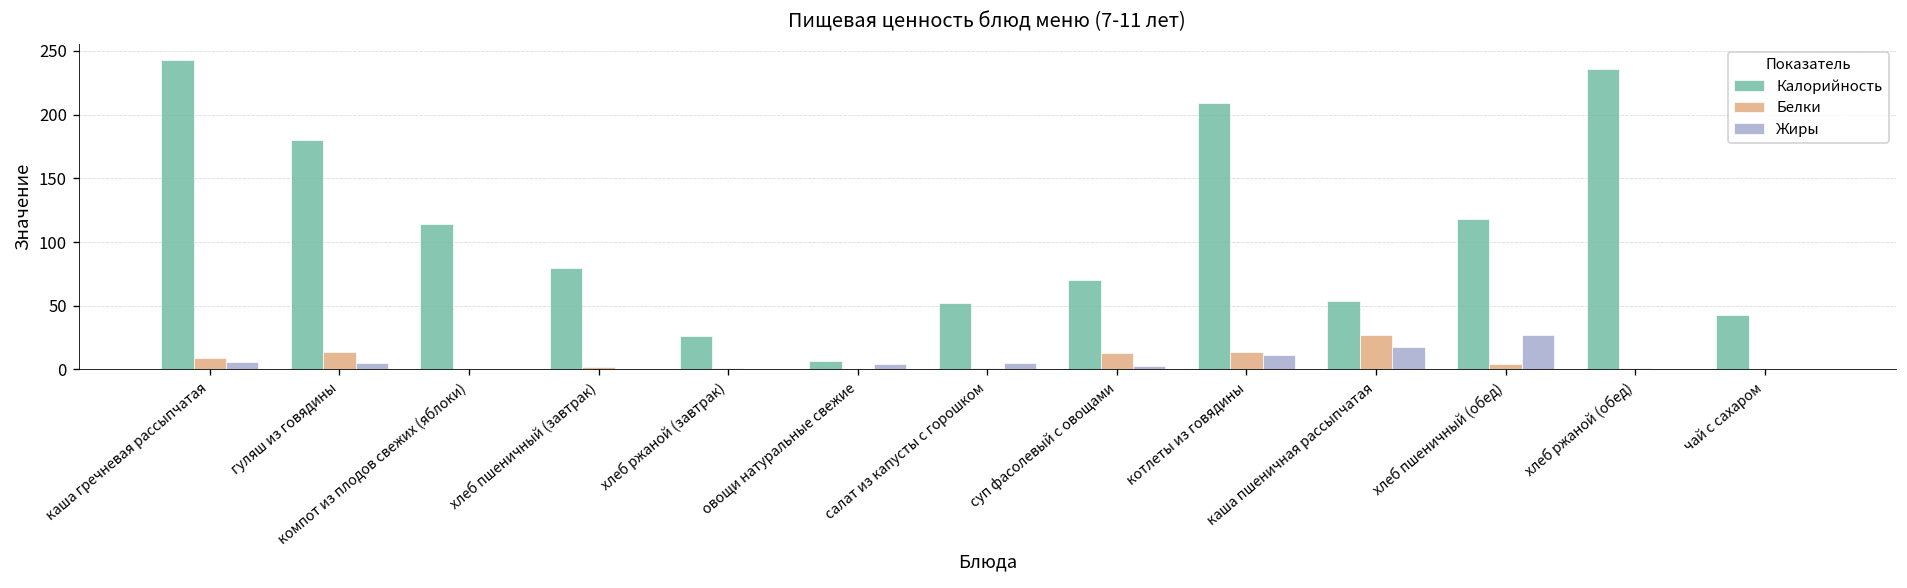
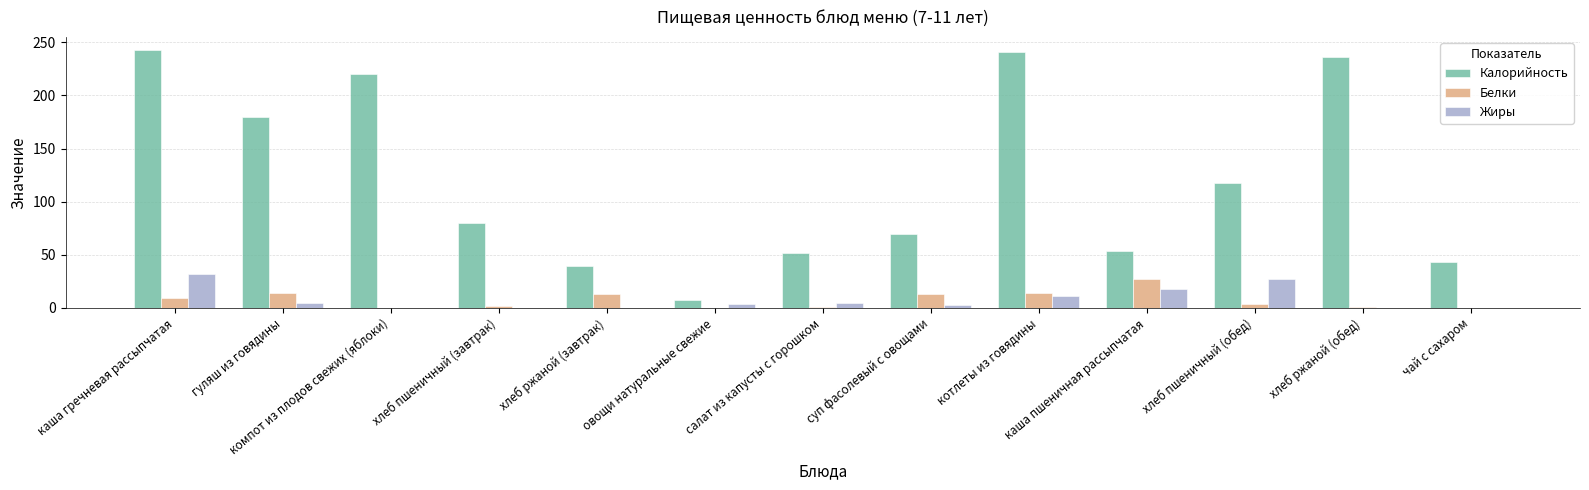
Жиры, каша гречневая рассыпчатая: 6 -> 32
Калорийность, компот из плодов свежих (яблоки): 114 -> 220
Калорийность, хлеб ржаной (завтрак): 26 -> 39
Белки, хлеб ржаной (завтрак): 1 -> 13
Калорийность, котлеты из говядины: 209 -> 241
